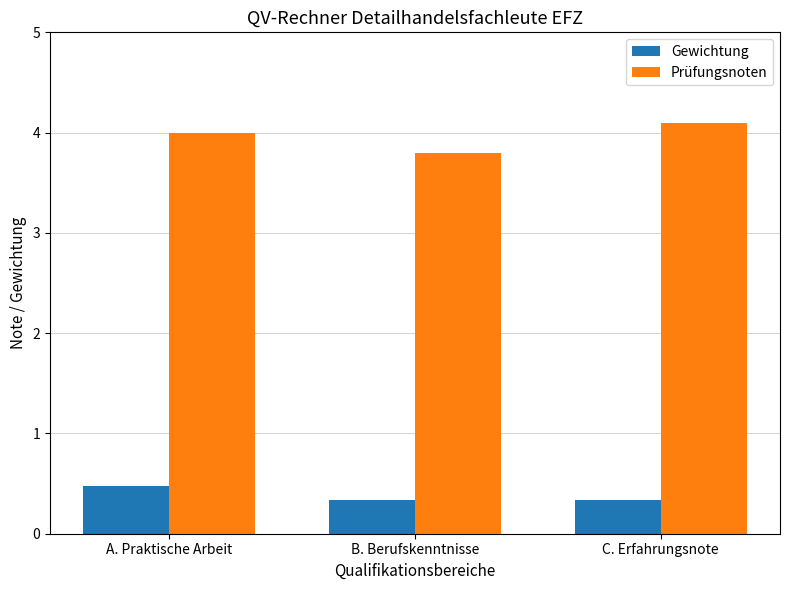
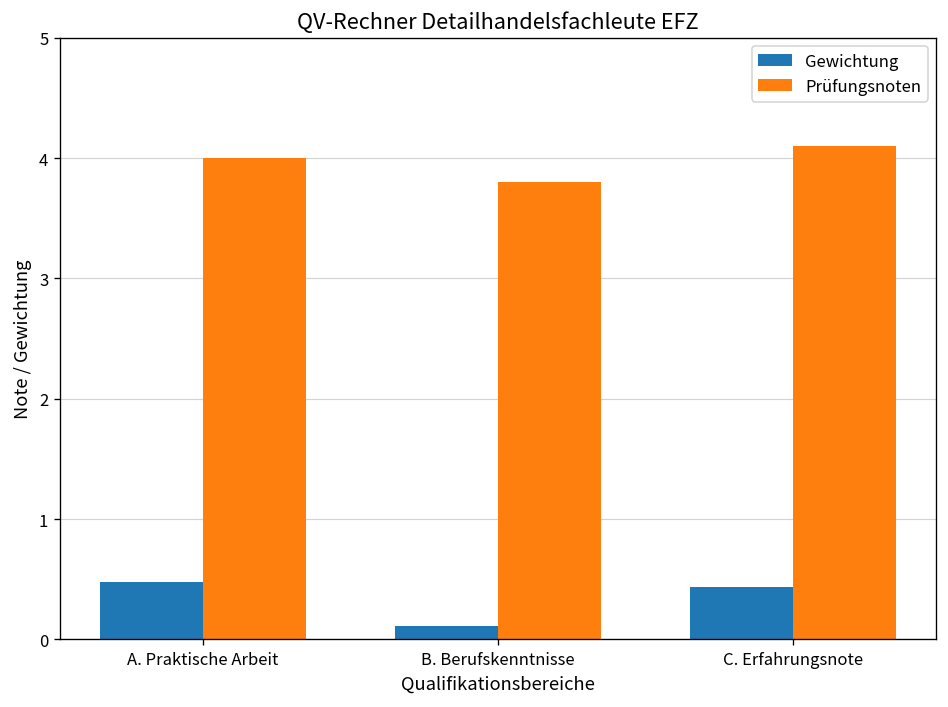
Gewichtung, B. Berufskenntnisse: 0.33 -> 0.11
Gewichtung, C. Erfahrungsnote: 0.33 -> 0.44
